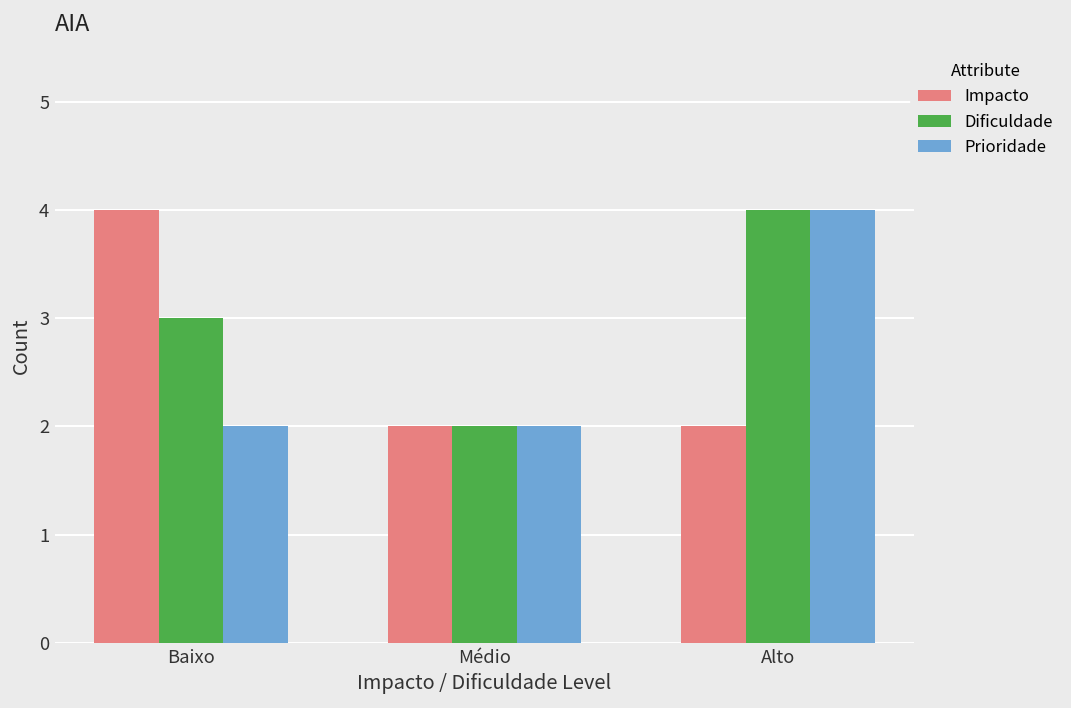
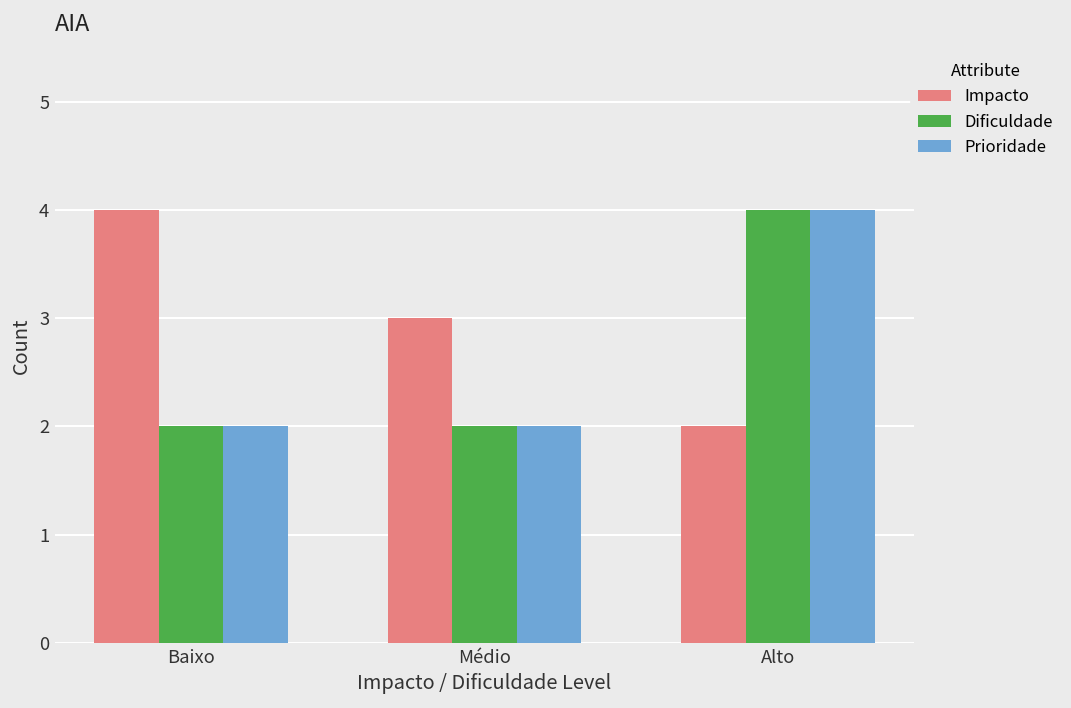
Dificuldade, Baixo: 3 -> 2
Impacto, Médio: 2 -> 3
